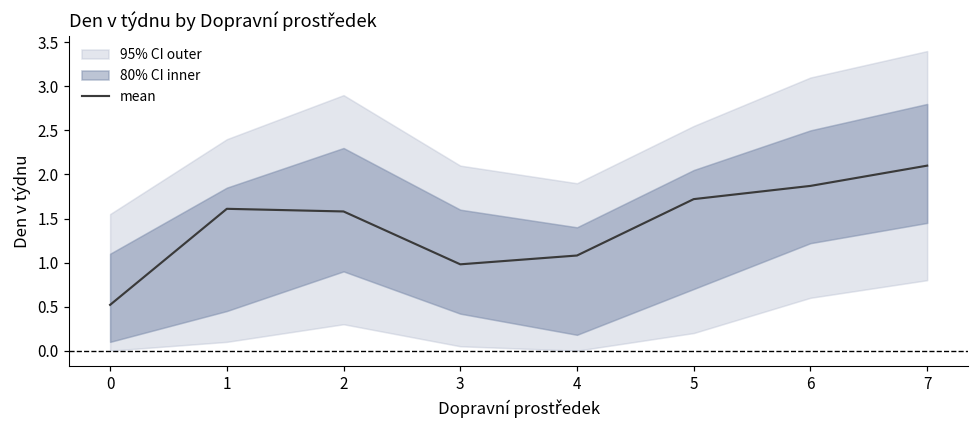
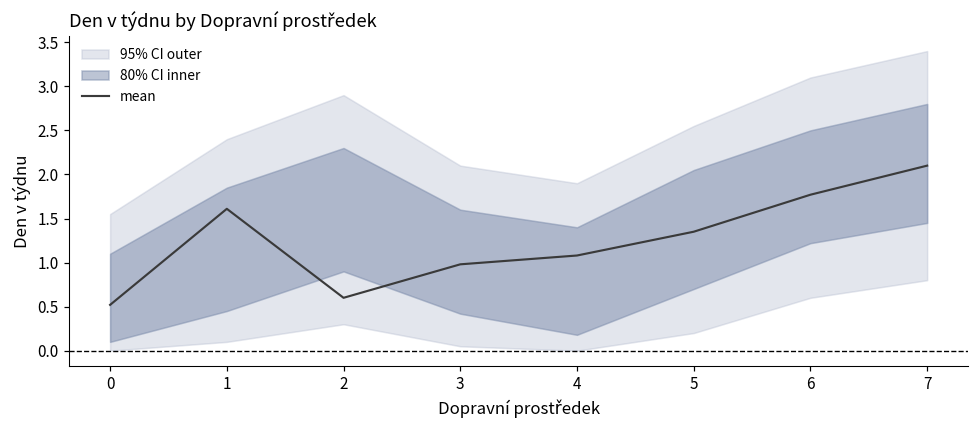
mean, 2: 1.6 -> 0.6
mean, 5: 1.7 -> 1.4
mean, 6: 1.9 -> 1.8
